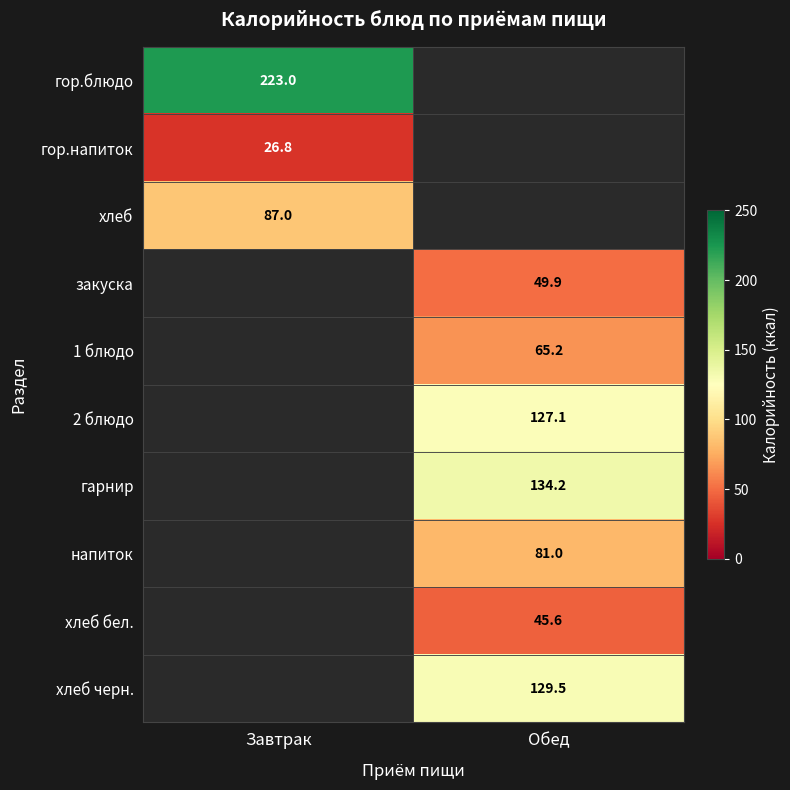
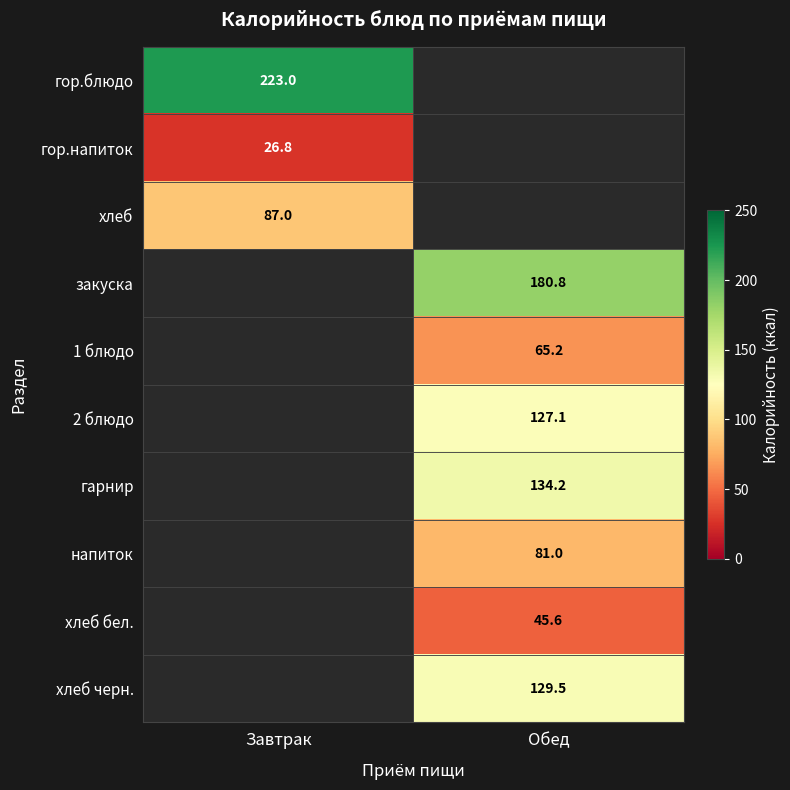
закуска, Обед: 49.9 -> 180.8
